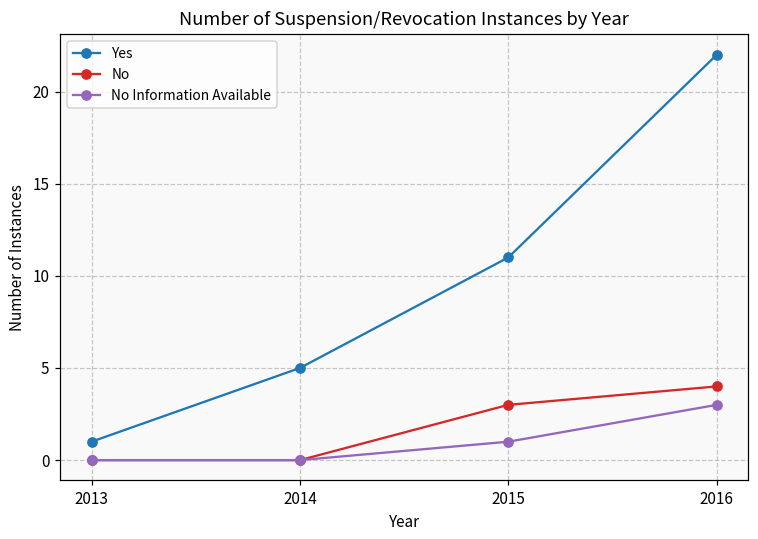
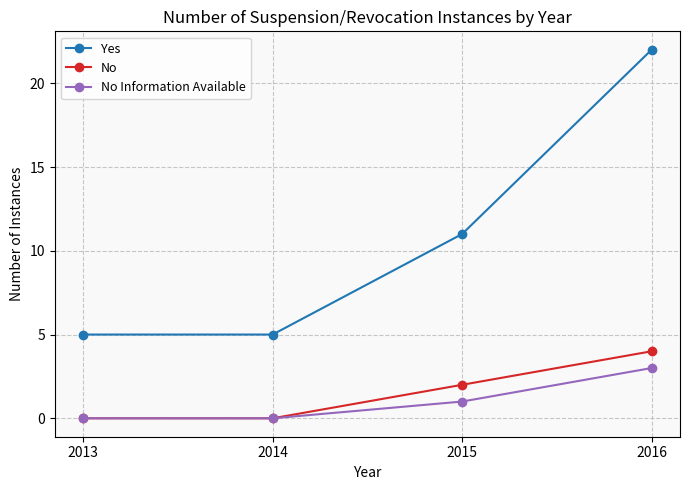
Yes, 2013: 1 -> 5
No, 2015: 3 -> 2
